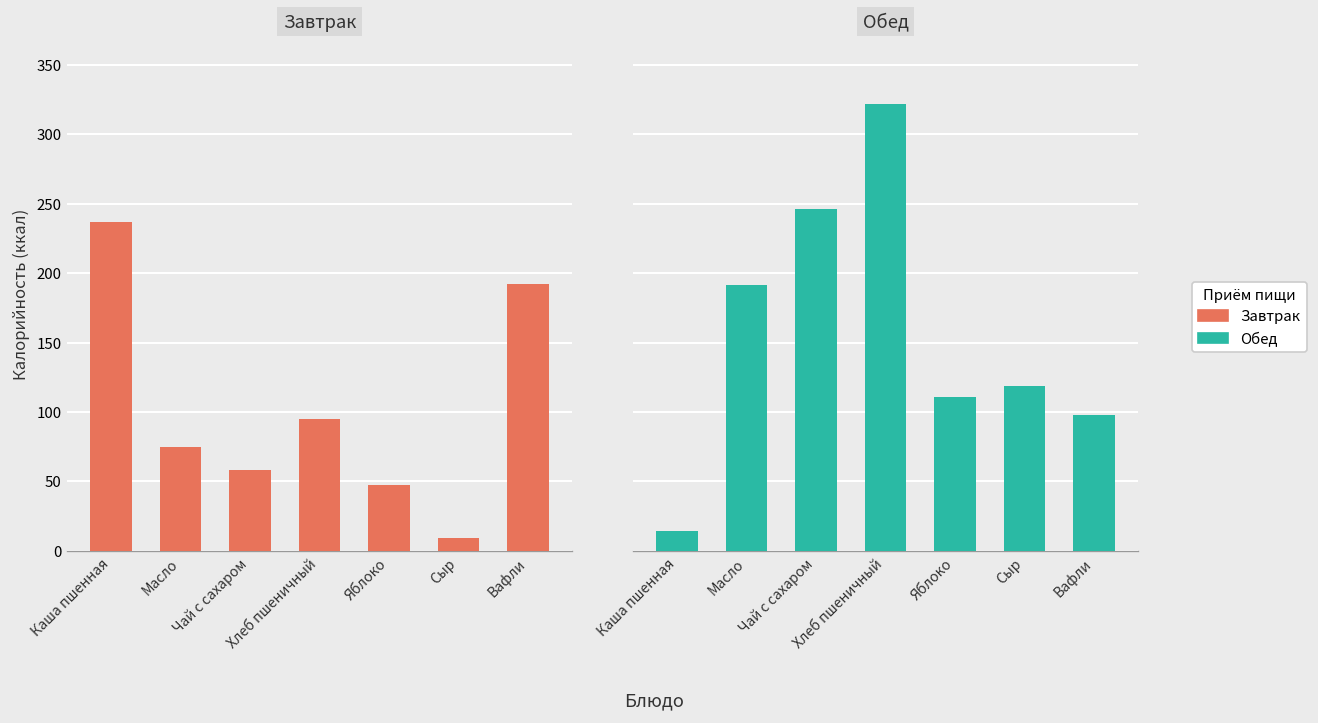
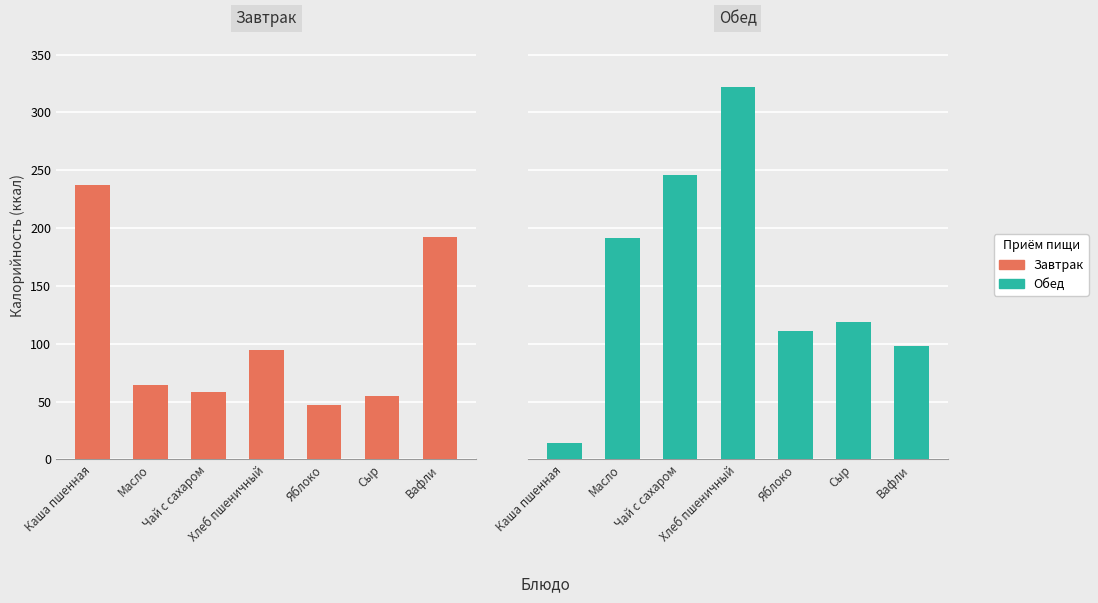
Завтрак, Масло: 75 -> 64
Завтрак, Сыр: 9 -> 55
